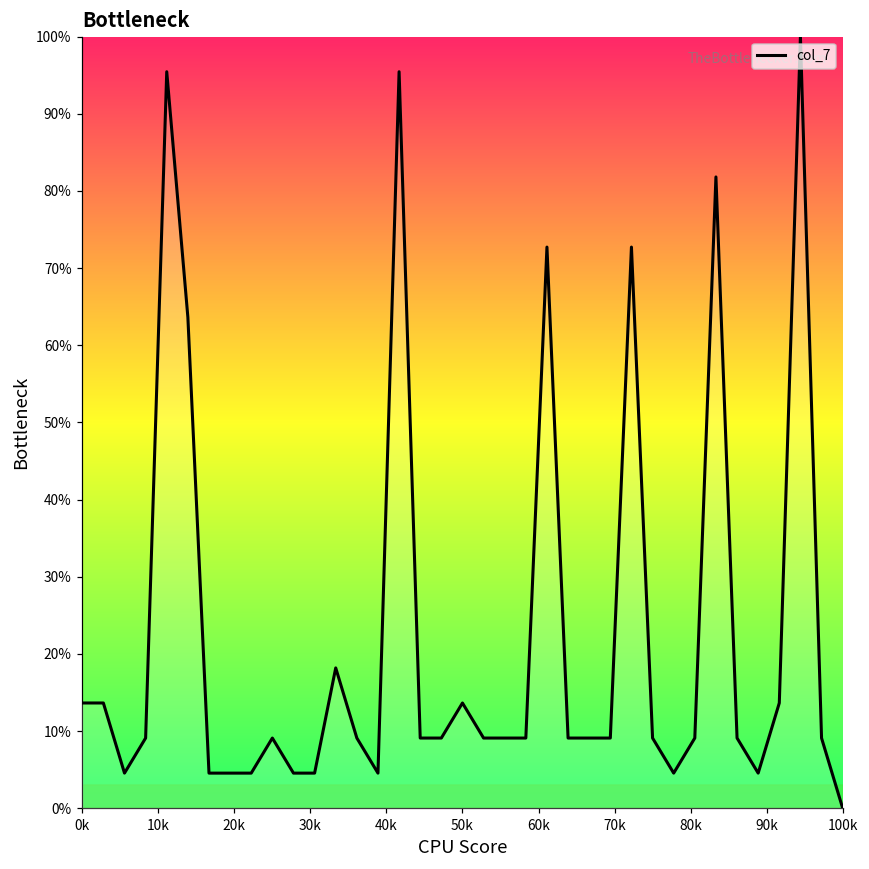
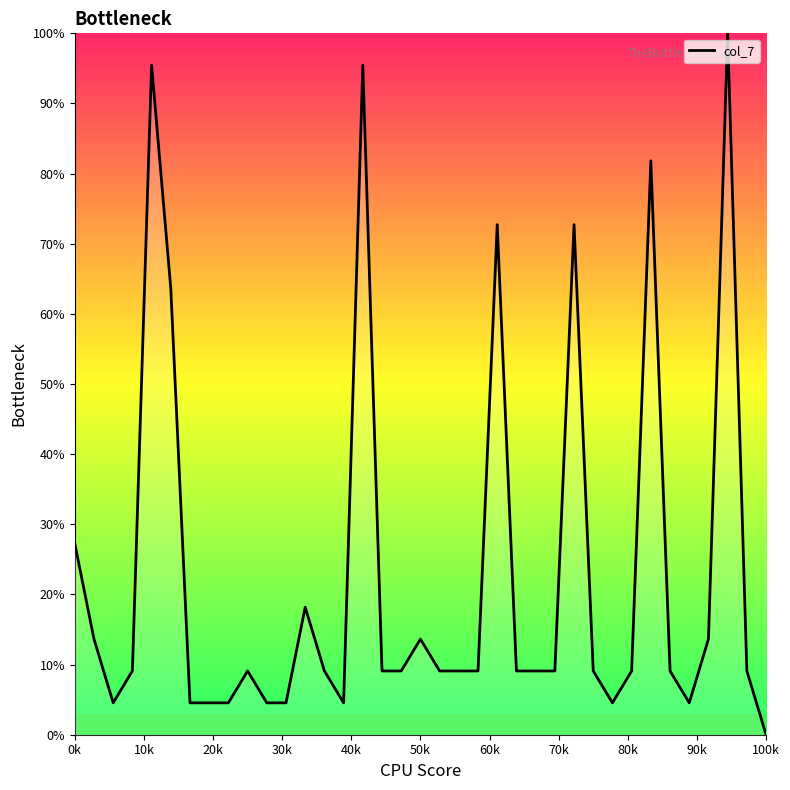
0k: 14% -> 27%
